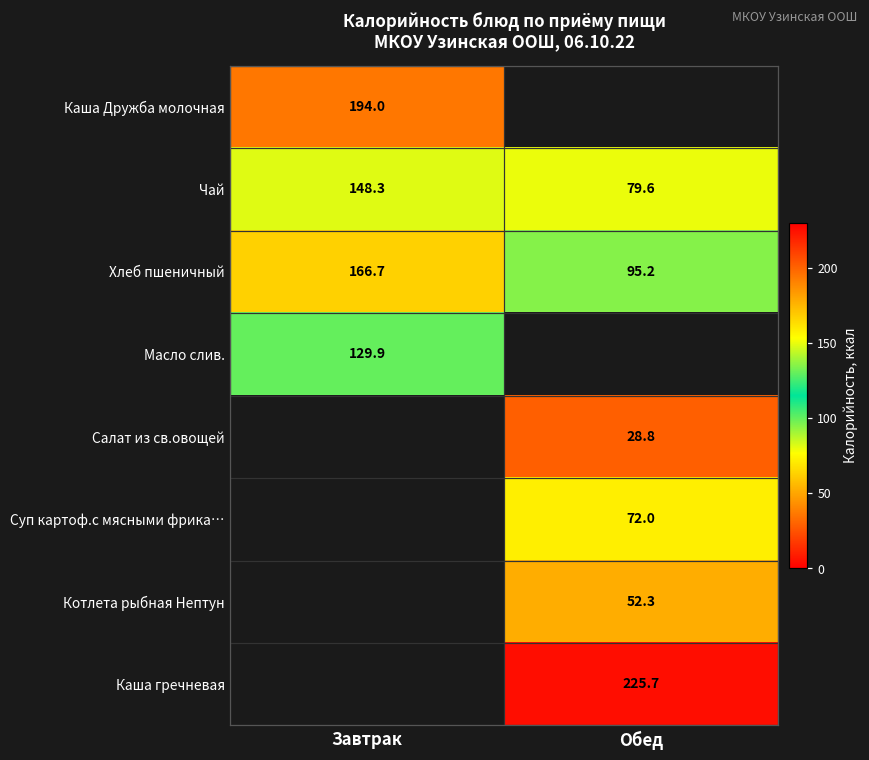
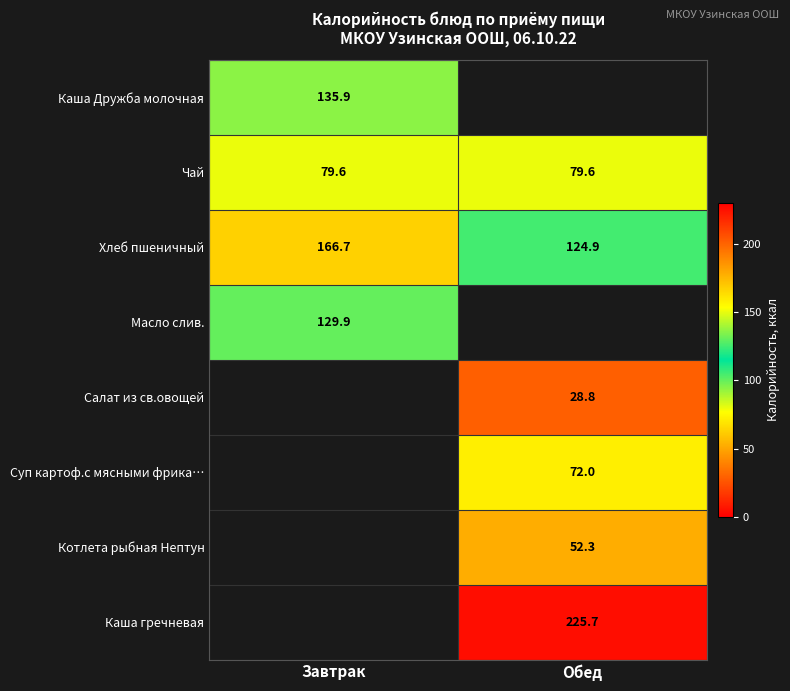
Каша Дружба молочная, Завтрак: 194.0 -> 135.9
Чай, Завтрак: 148.3 -> 79.6
Хлеб пшеничный, Обед: 95.2 -> 124.9
